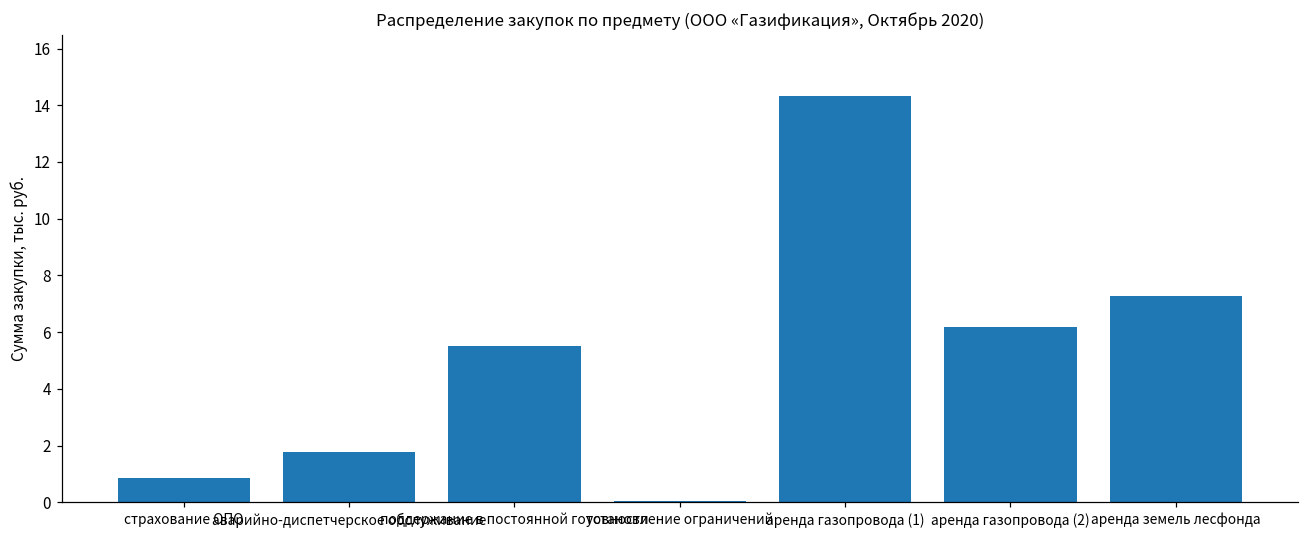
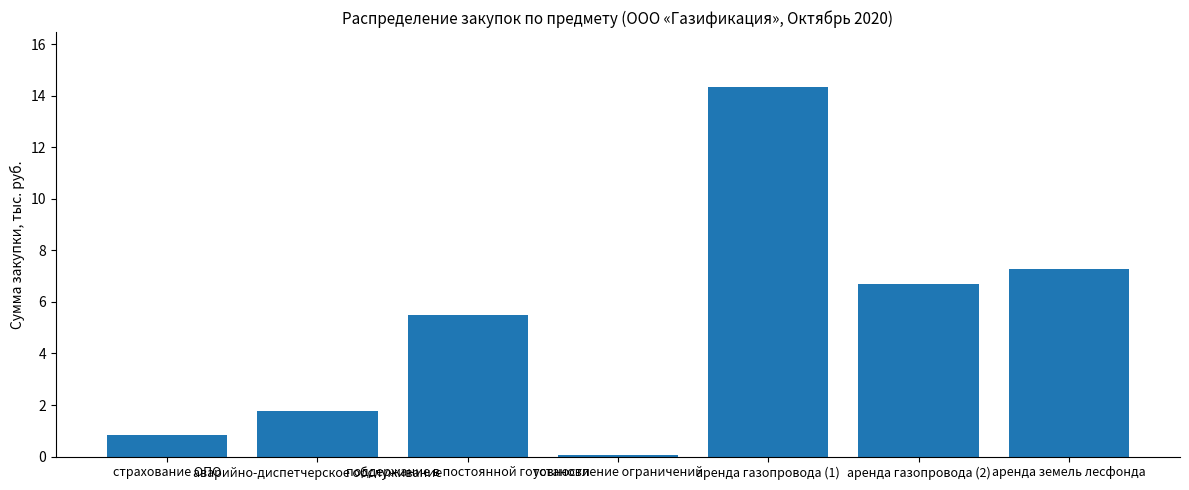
аренда газопровода (2): 6.2 -> 6.7
